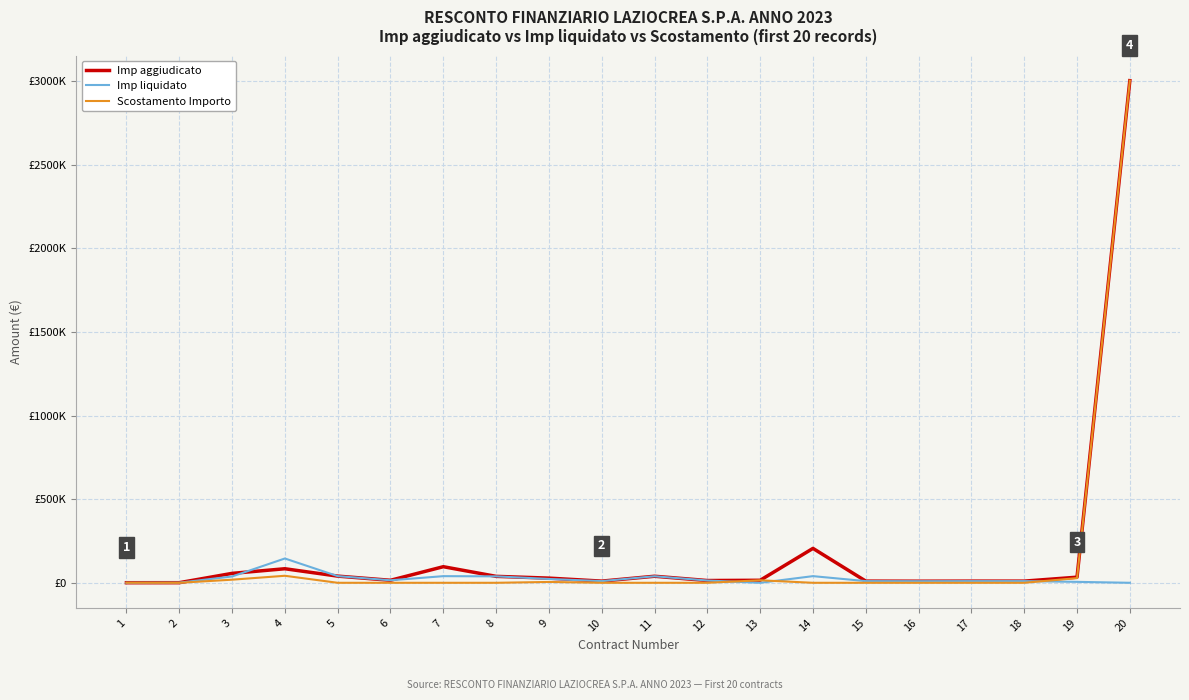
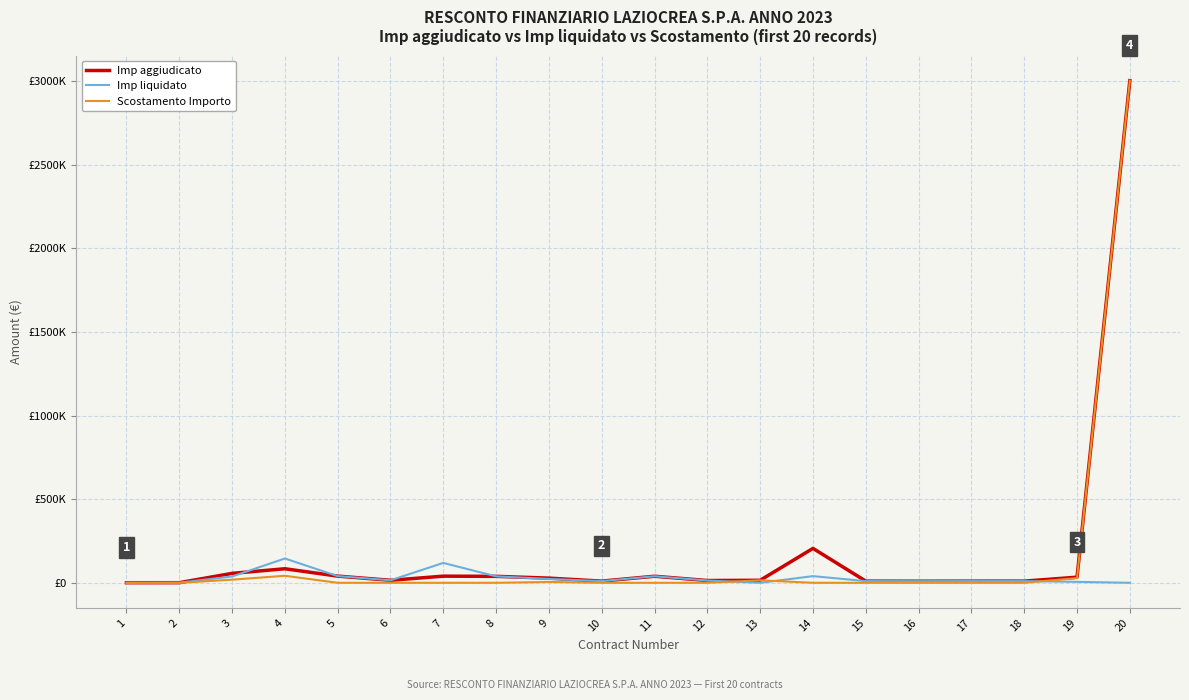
Imp aggiudicato, 7: £100000 -> £40000
Imp liquidato, 7: £40000 -> £120000
